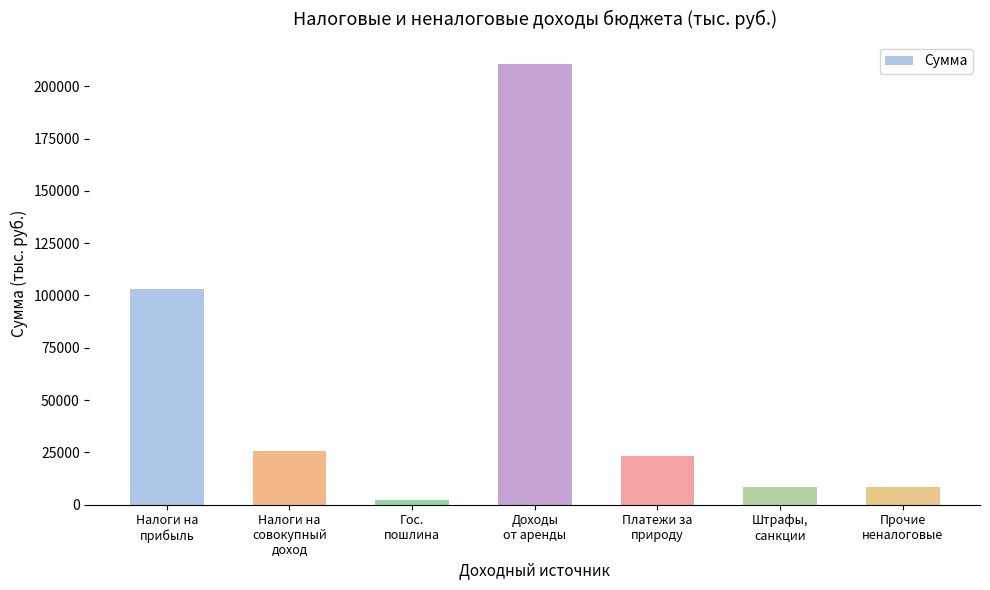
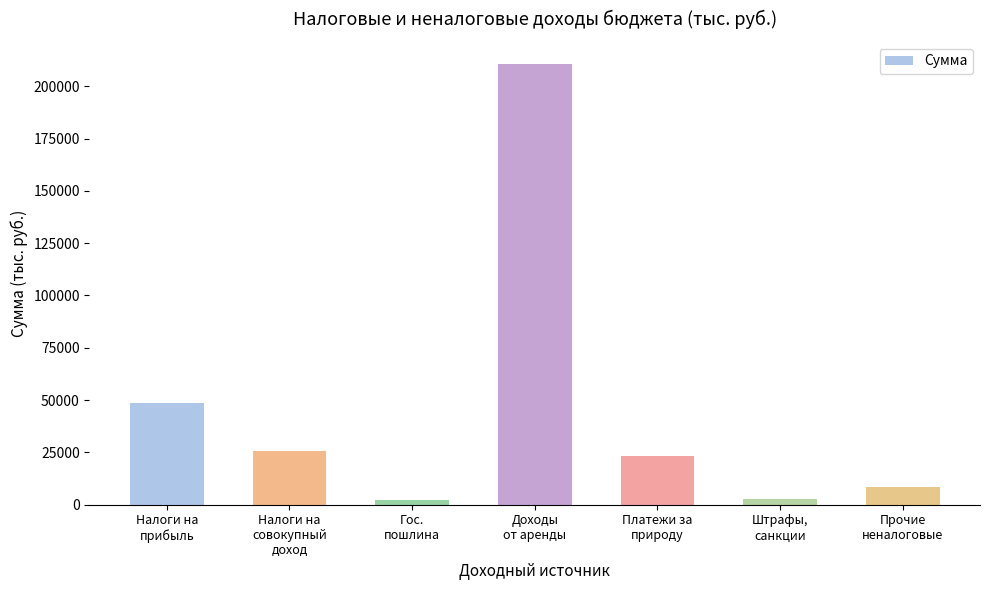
Налоги на прибыль: 103000 -> 49000
Штрафы, санкции: 9000 -> 3000
